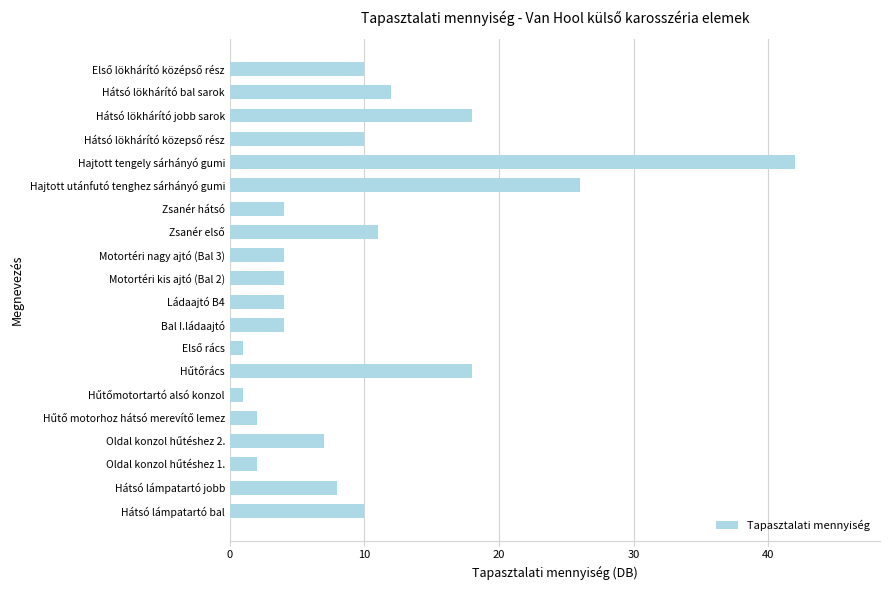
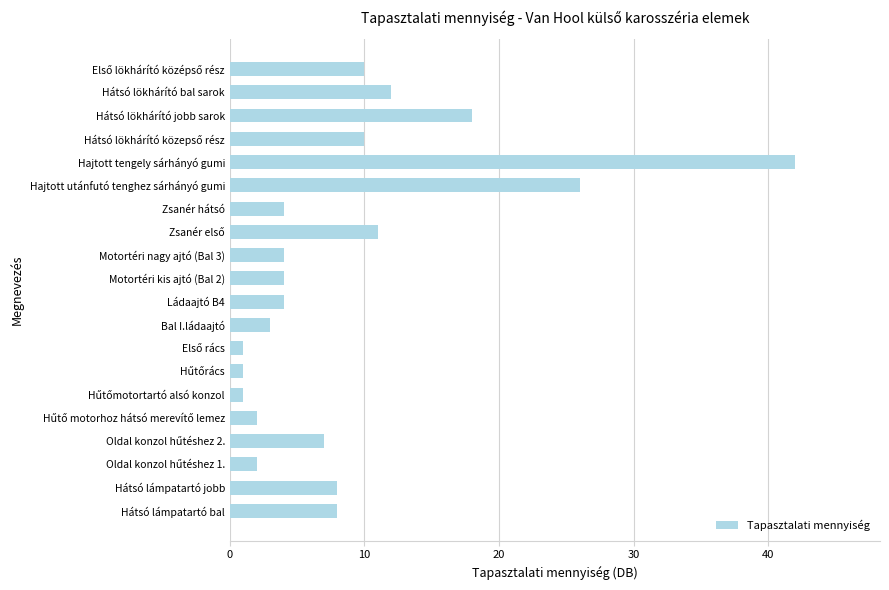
Bal I.ládaajtó: 4 -> 3
Hűtőrács: 18 -> 1
Hátsó lámpatartó bal: 10 -> 8
